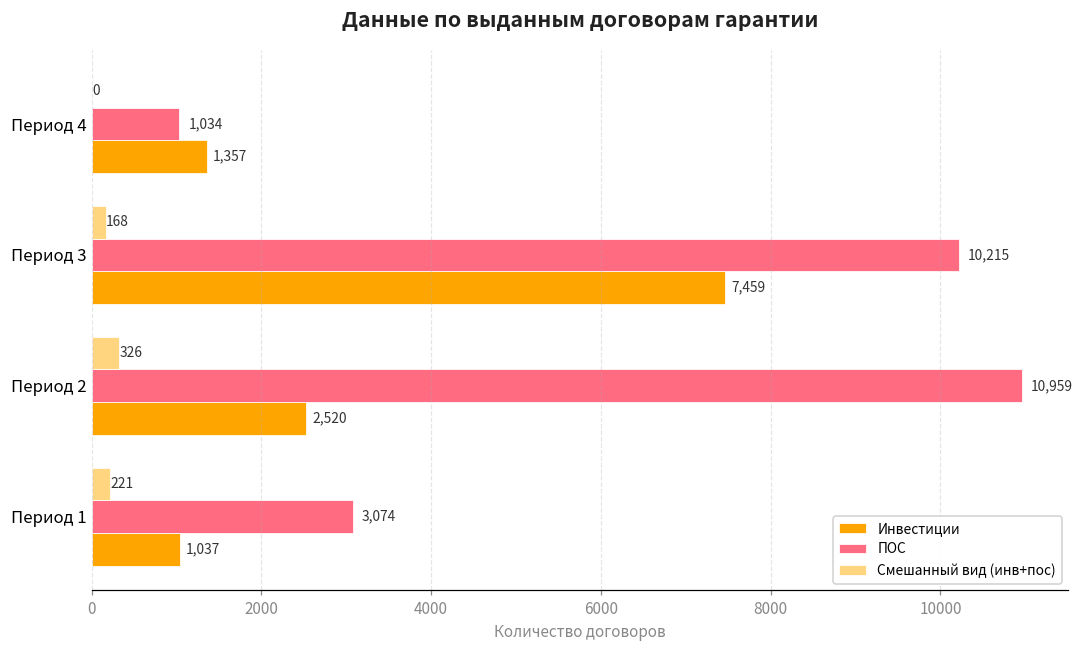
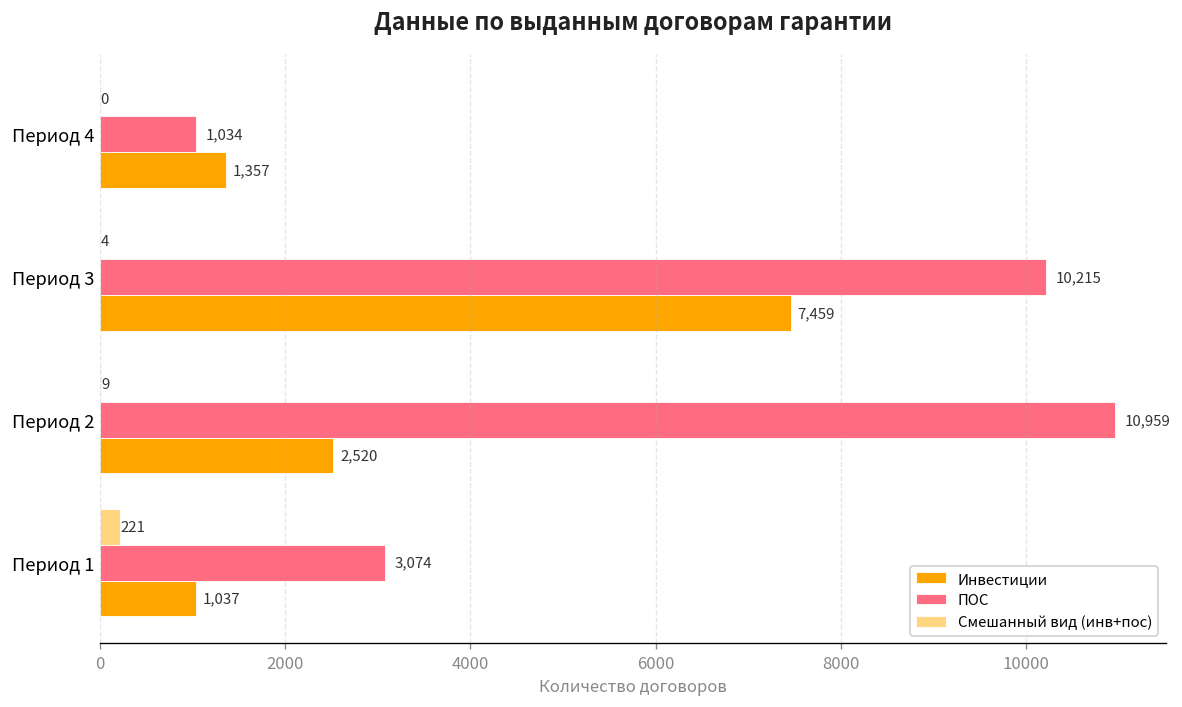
Смешанный вид (инв+пос), Период 3: 168 -> 4
Смешанный вид (инв+пос), Период 2: 326 -> 9
